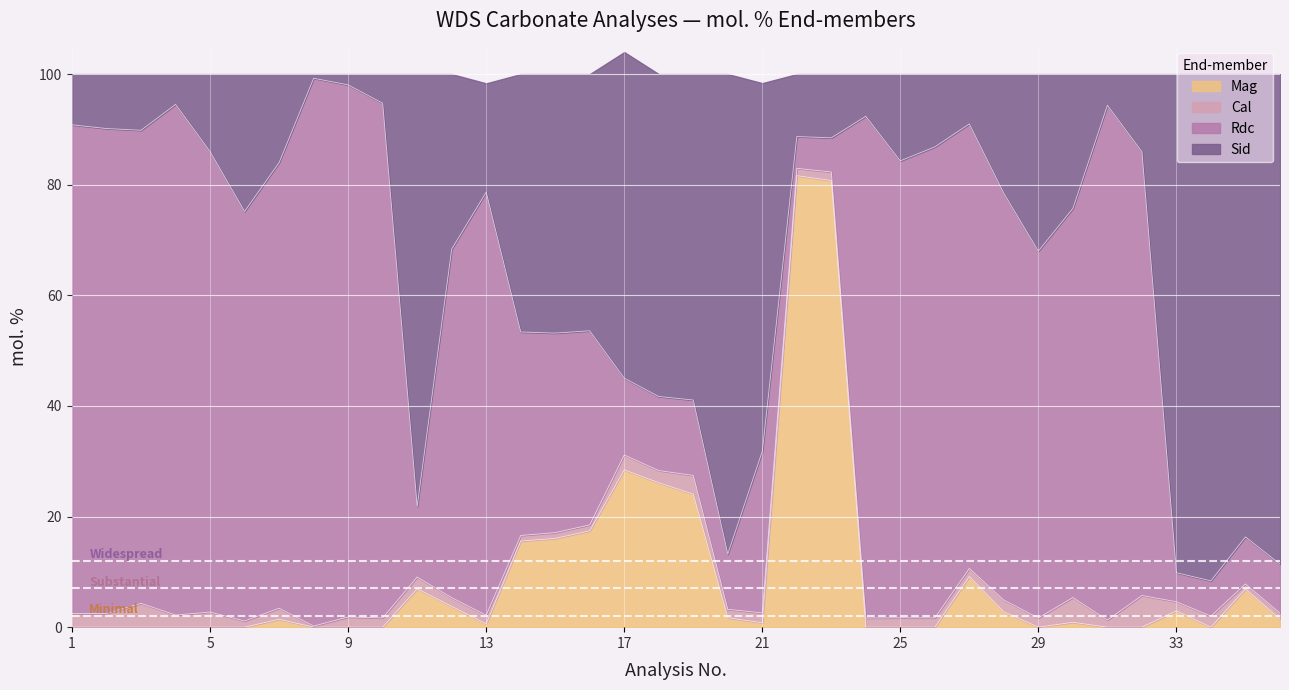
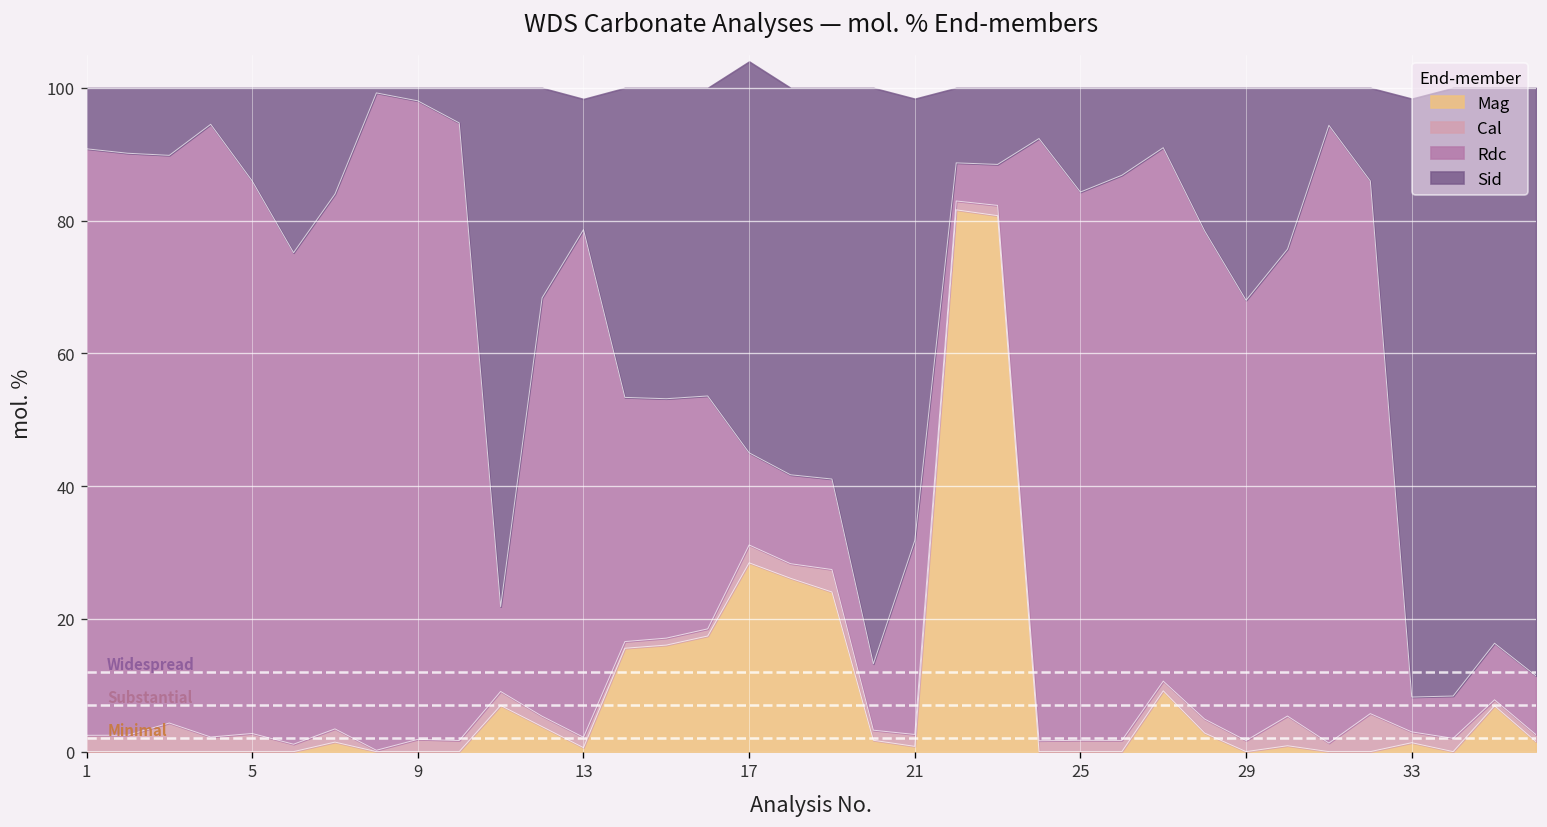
Mag, 33: 3 -> 1
